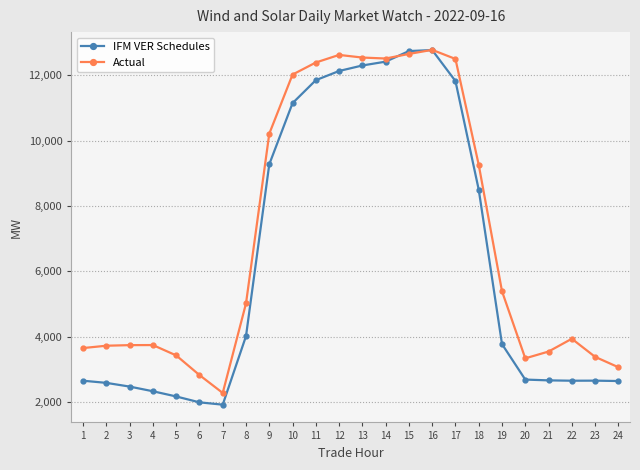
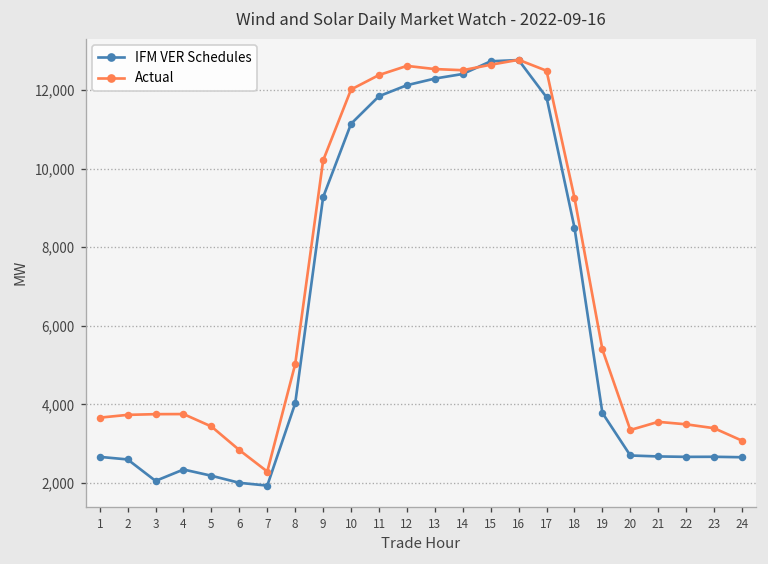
IFM VER Schedules, 3: 2,500 -> 2,100
Actual, 22: 3,900 -> 3,500
